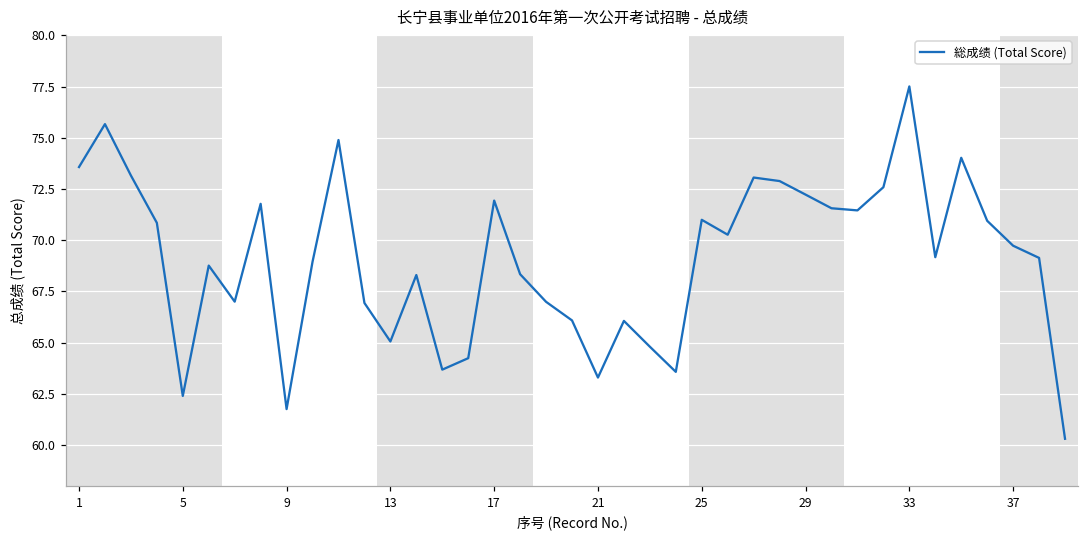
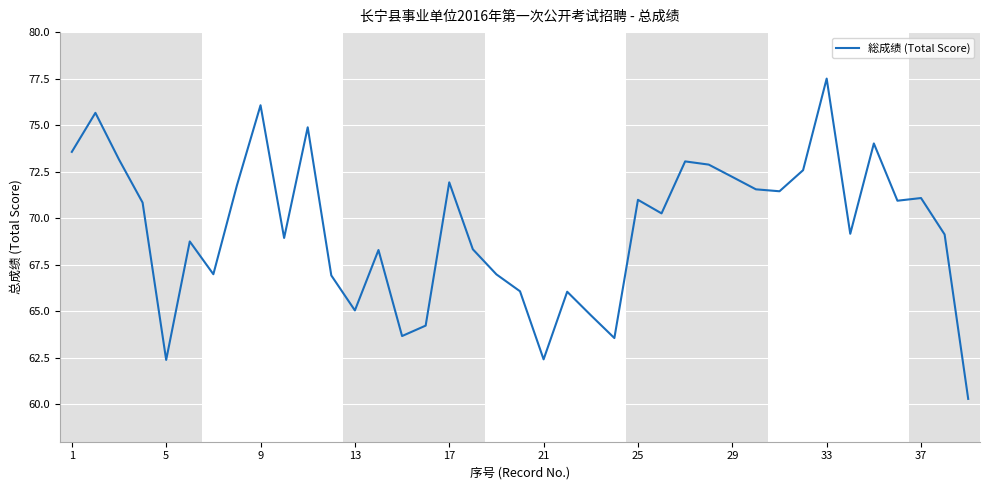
9: 61.8 -> 76.1
21: 63.3 -> 62.4
37: 69.7 -> 71.1
